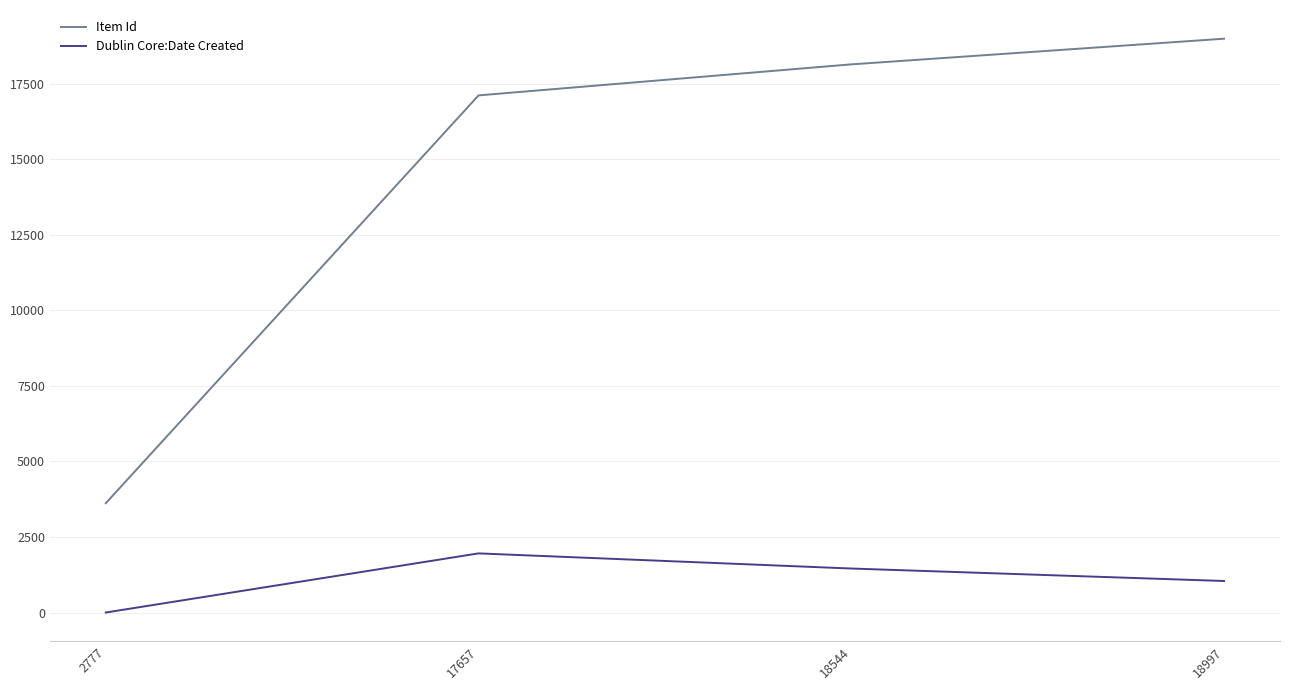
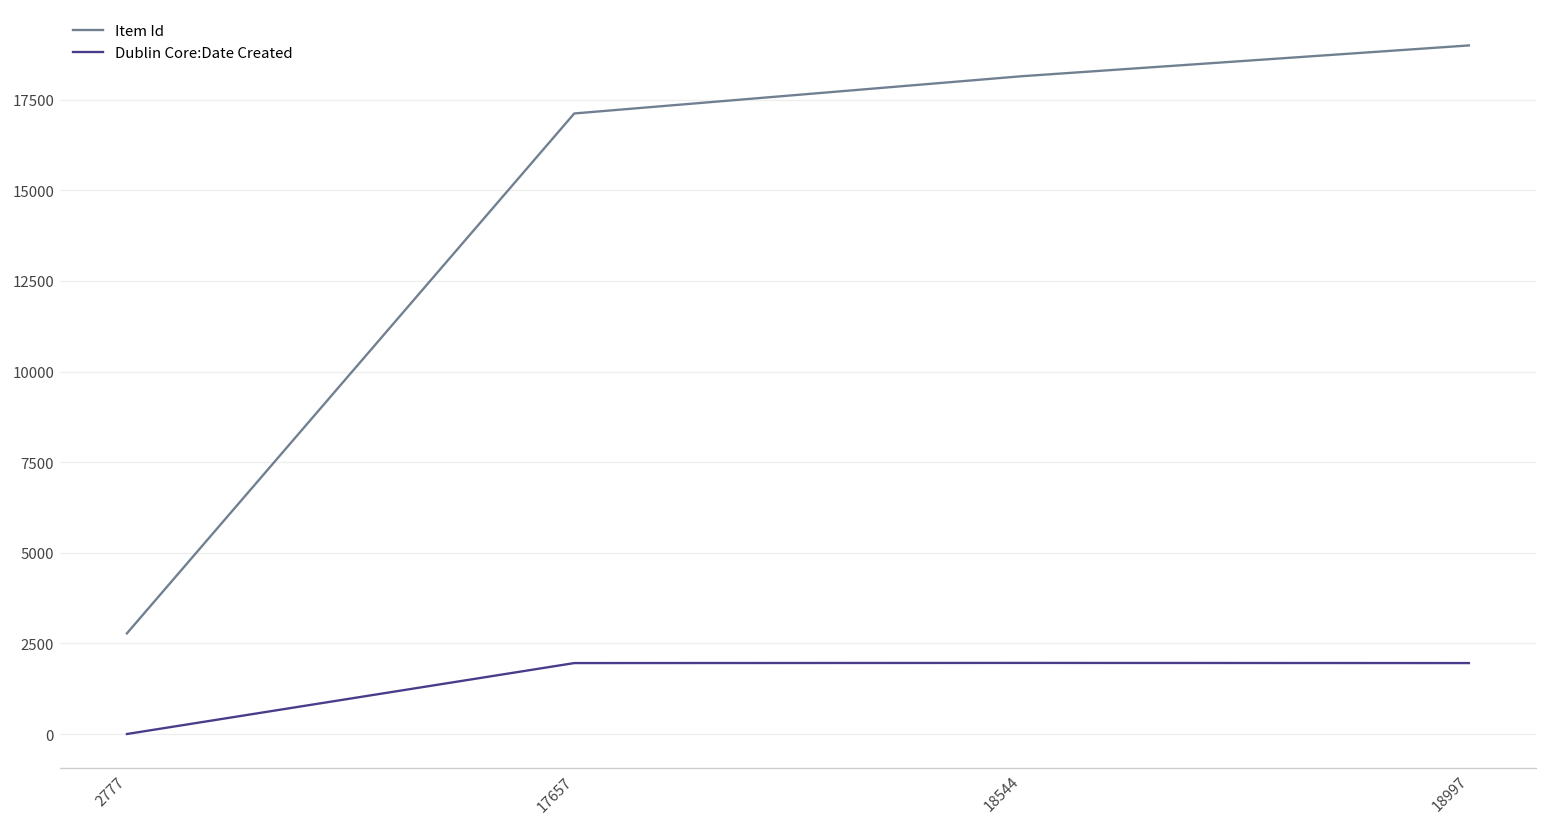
Item Id, 2777: 3600 -> 2800
Dublin Core:Date Created, 18544: 1500 -> 2000
Dublin Core:Date Created, 18997: 1000 -> 2000
